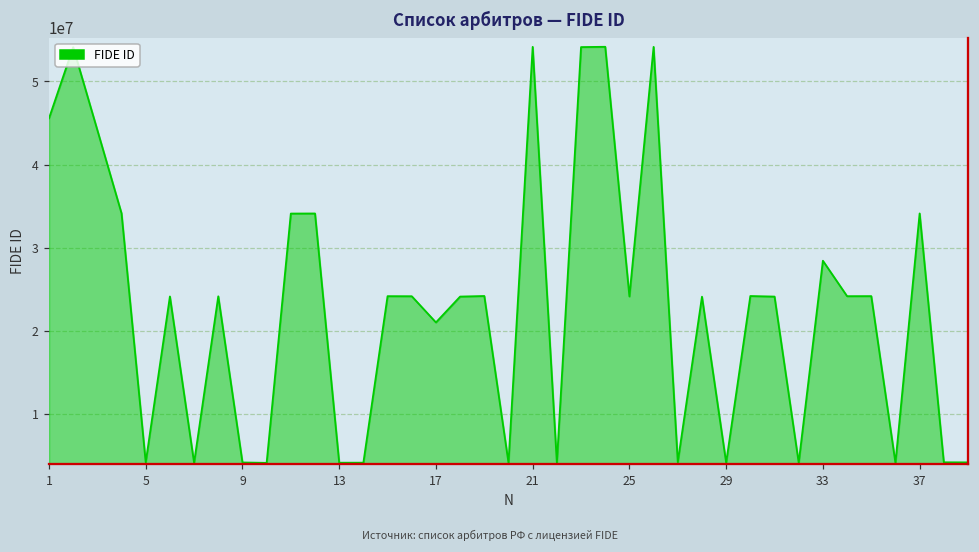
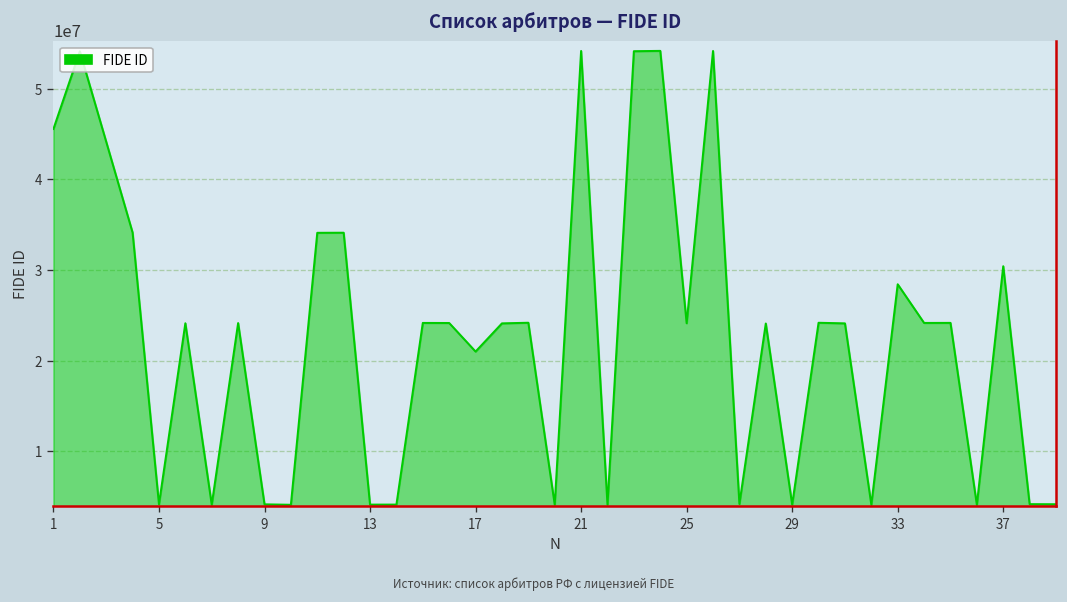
37: 34000000 -> 30000000
